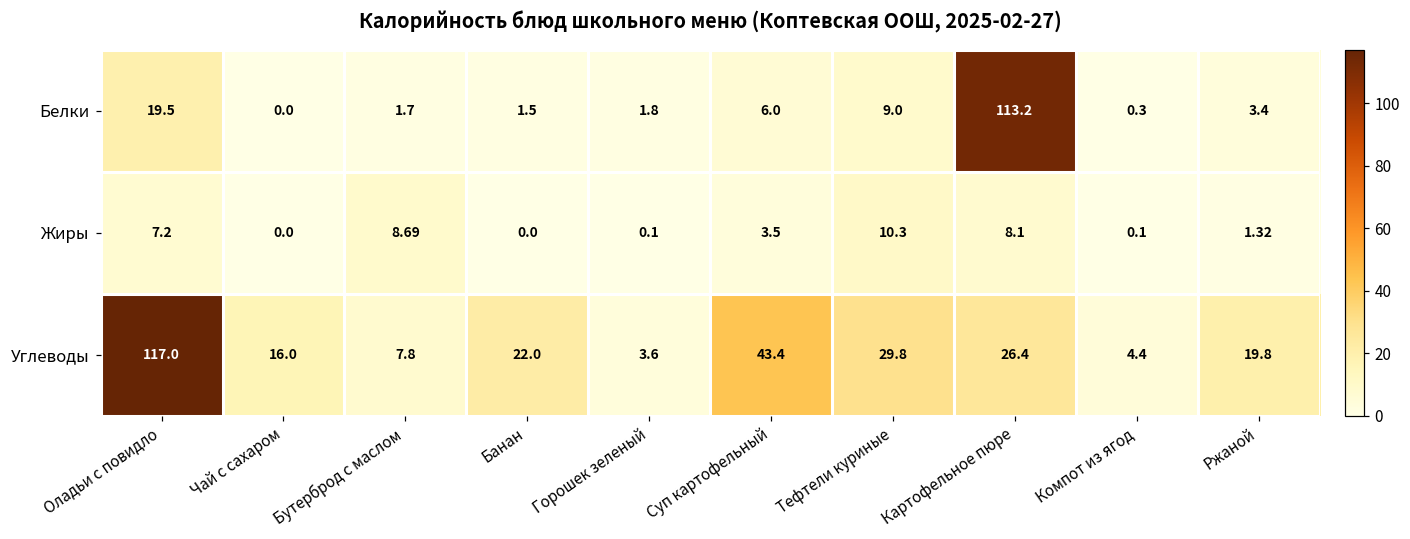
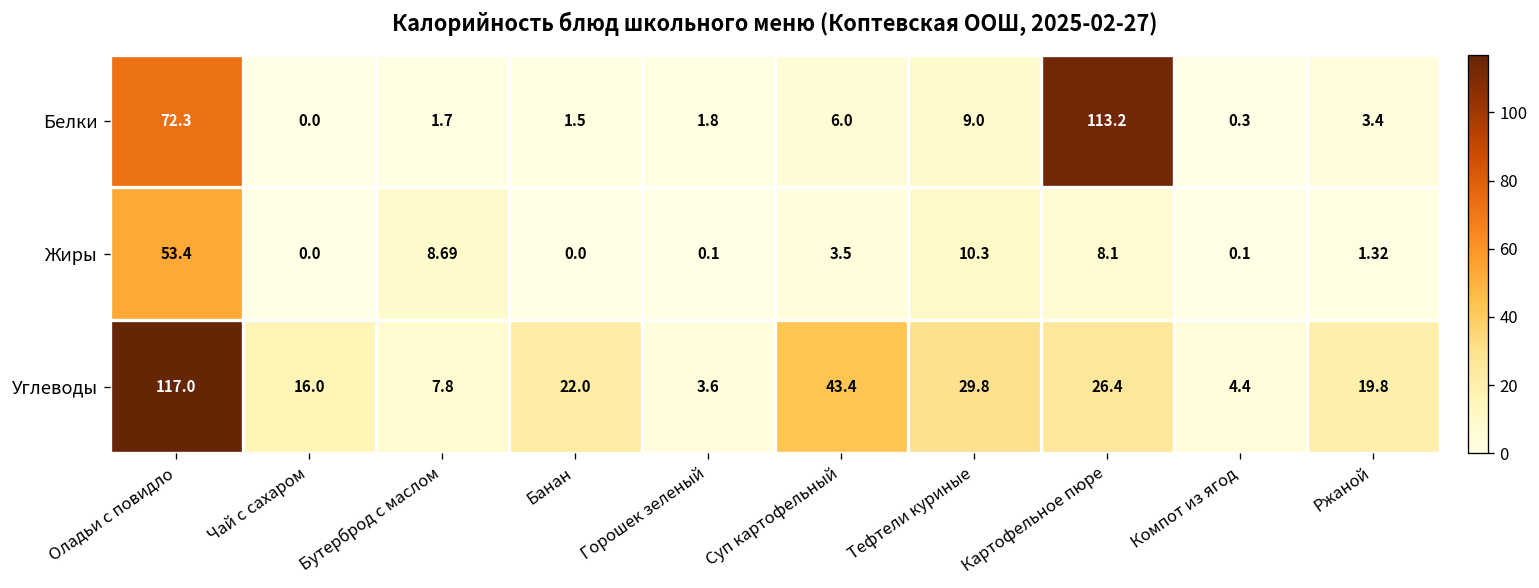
Белки, Оладьи с повидло: 19.5 -> 72.3
Жиры, Оладьи с повидло: 7.2 -> 53.4
